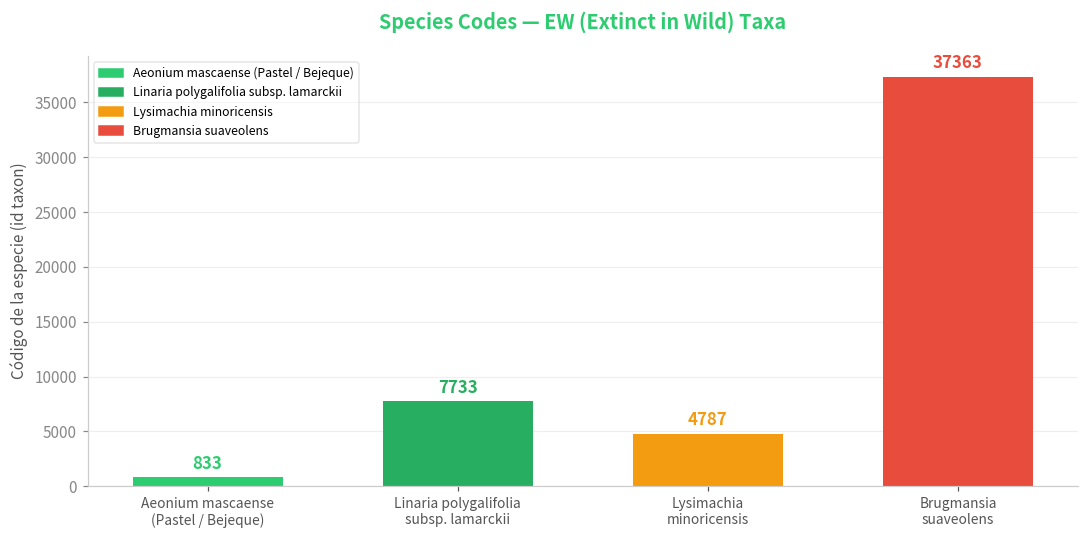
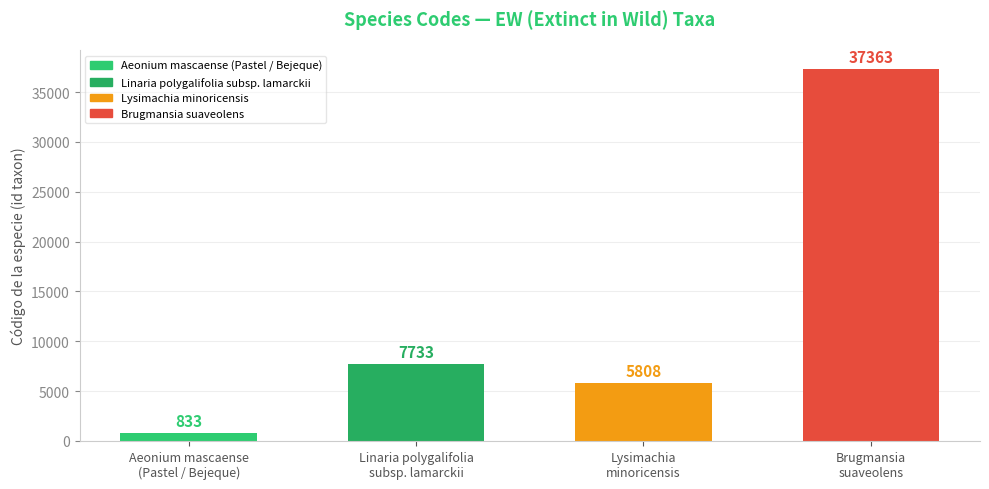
Lysimachia minoricensis: 4787 -> 5808
